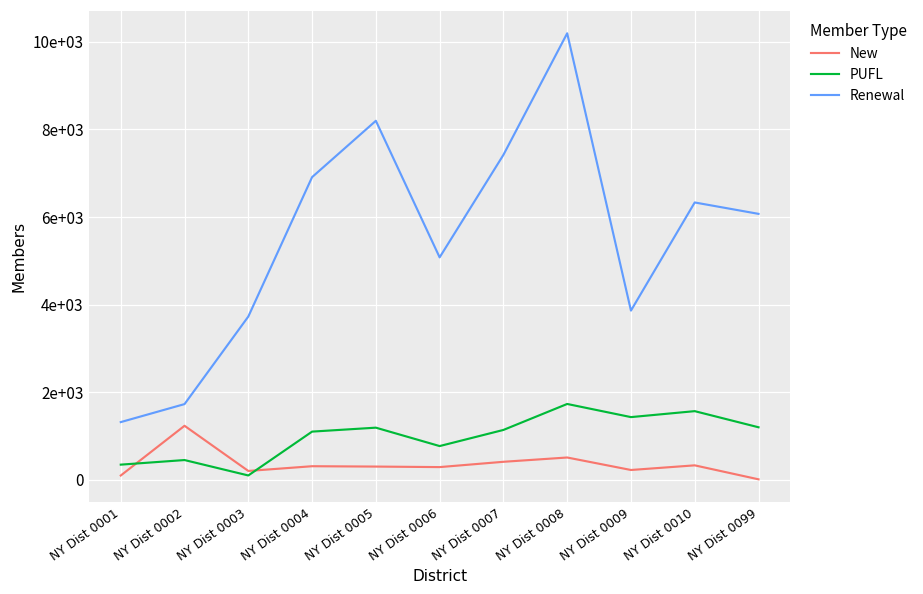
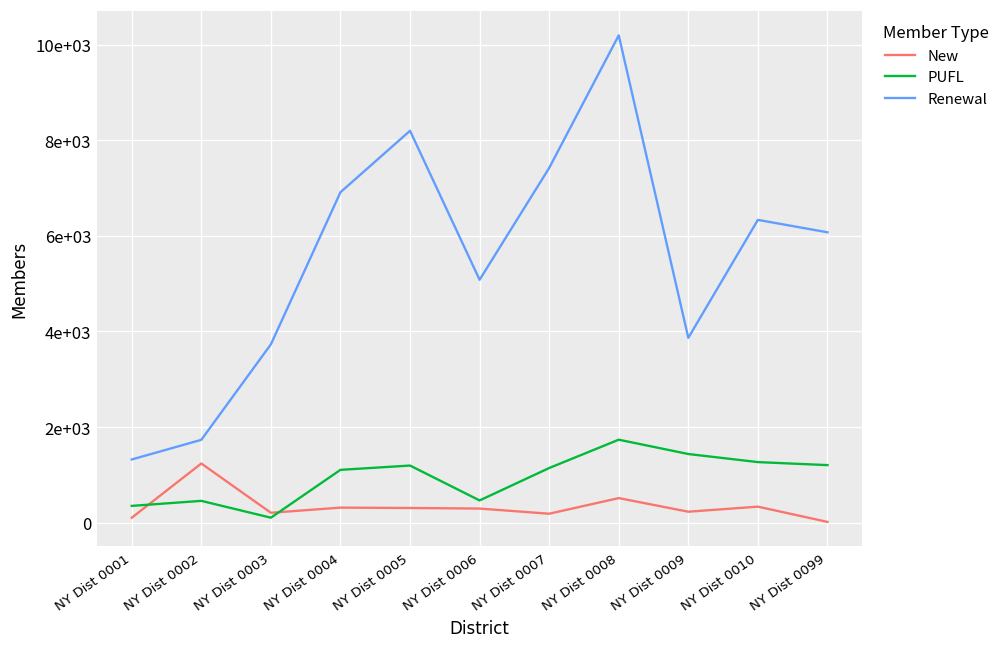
PUFL, NY Dist 0006: 800 -> 500
New, NY Dist 0007: 400 -> 200
PUFL, NY Dist 0010: 1600 -> 1300
